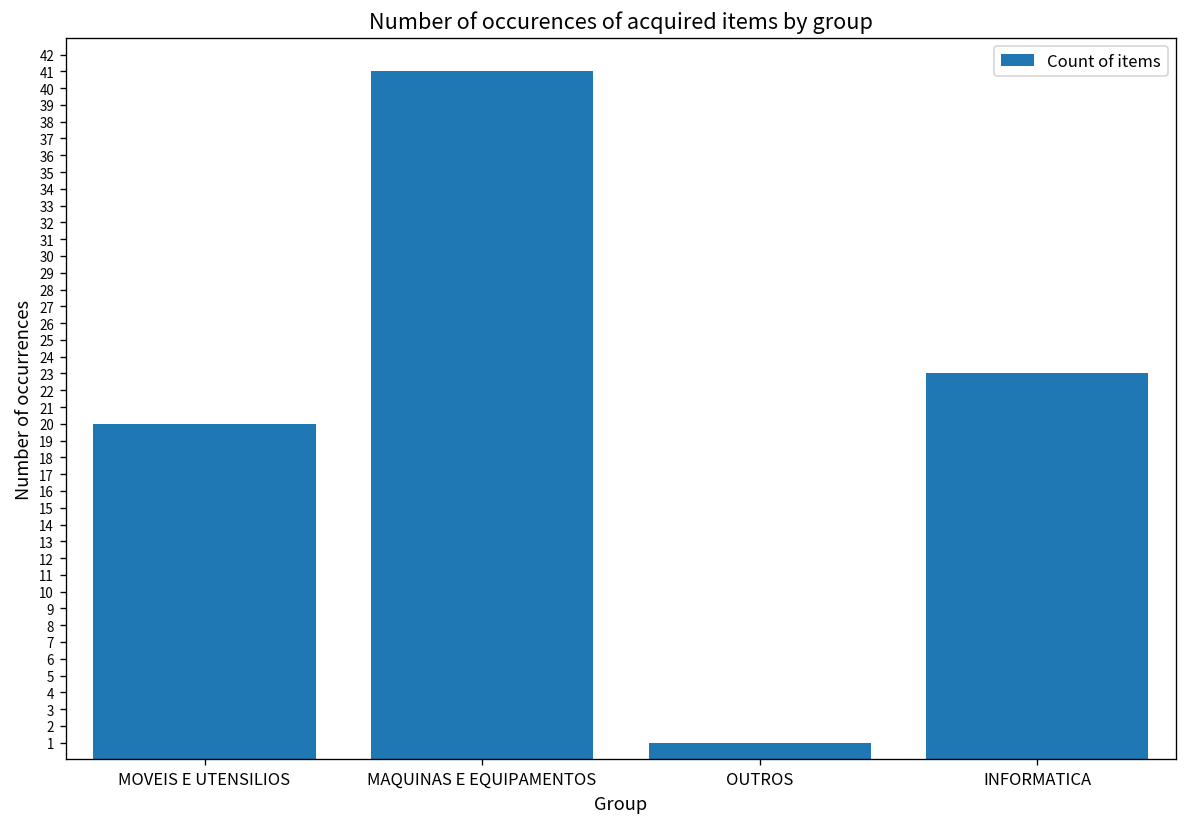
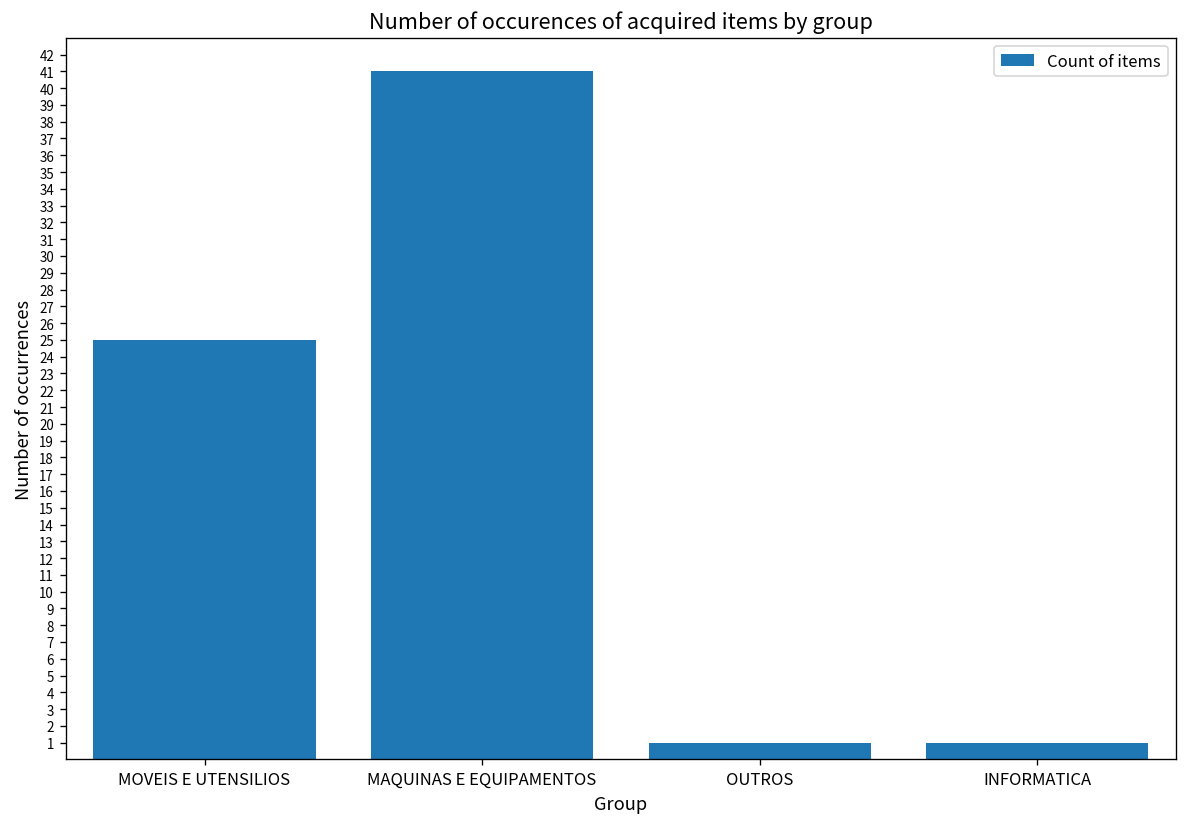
MOVEIS E UTENSILIOS: 20 -> 25
INFORMATICA: 23 -> 1
